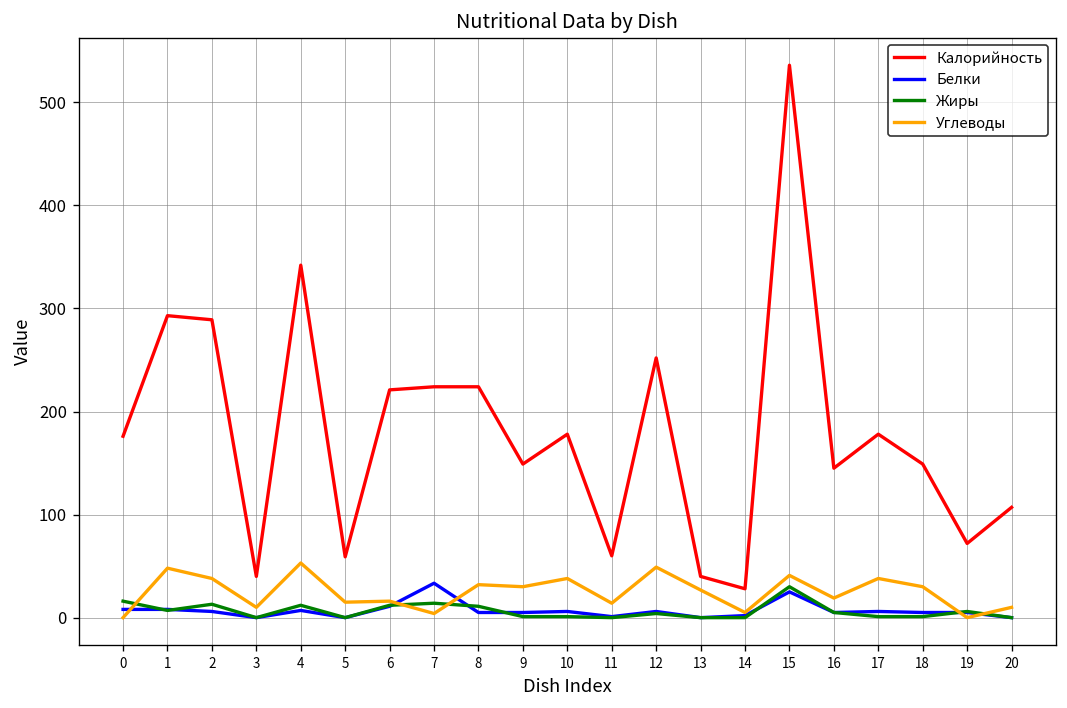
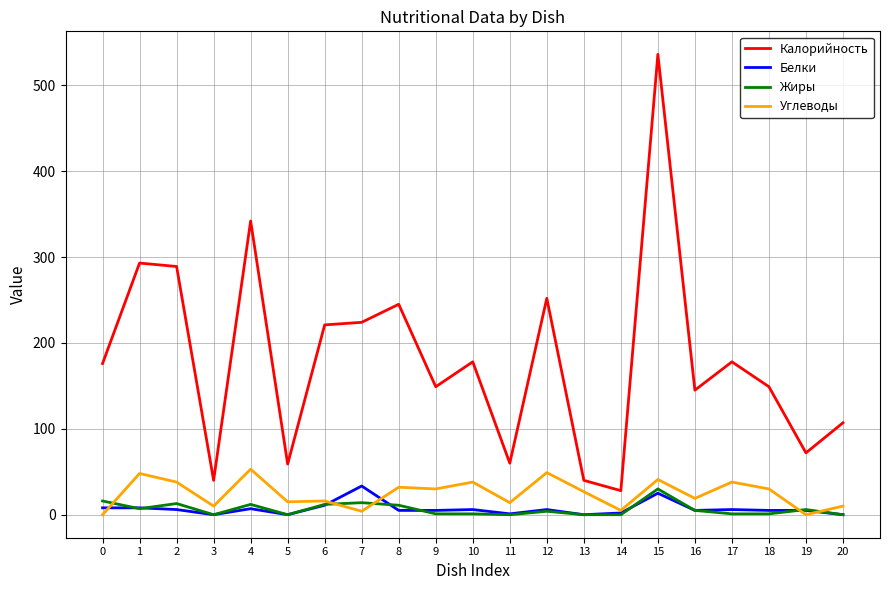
Калорийность, 8: 220 -> 250
